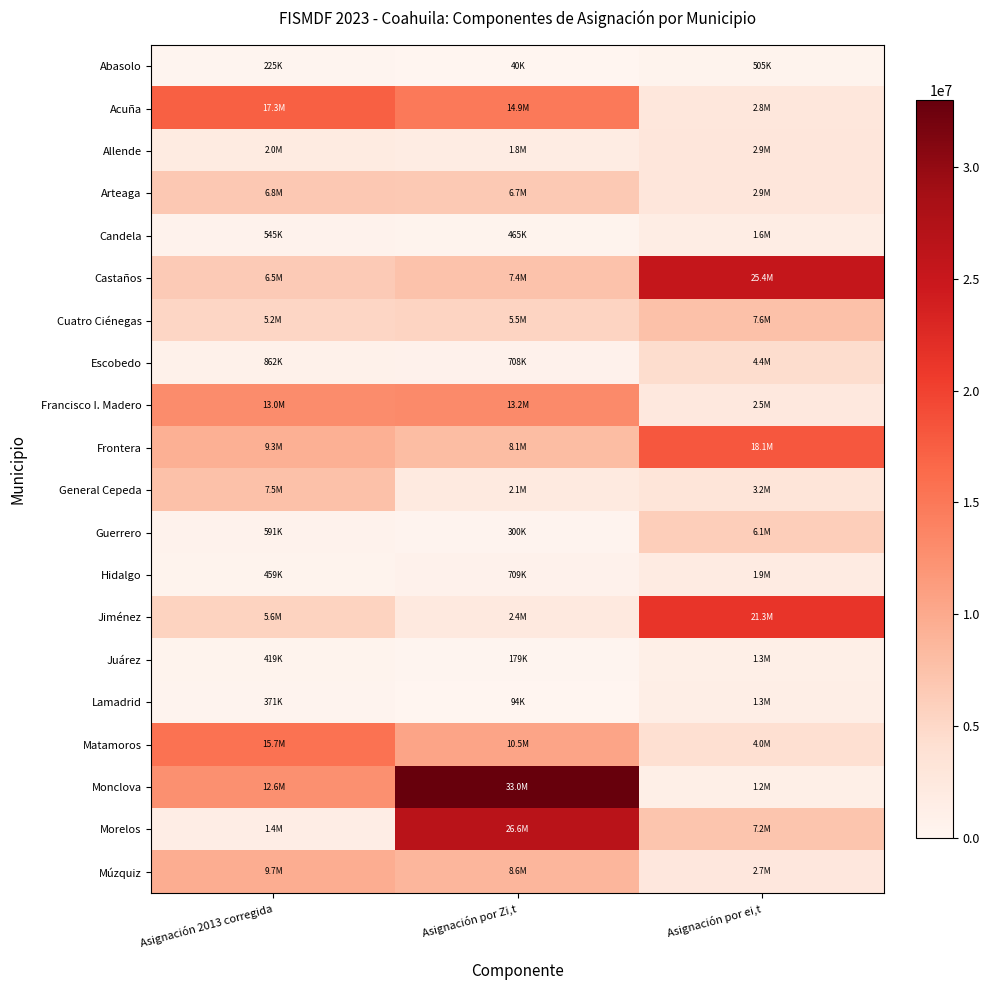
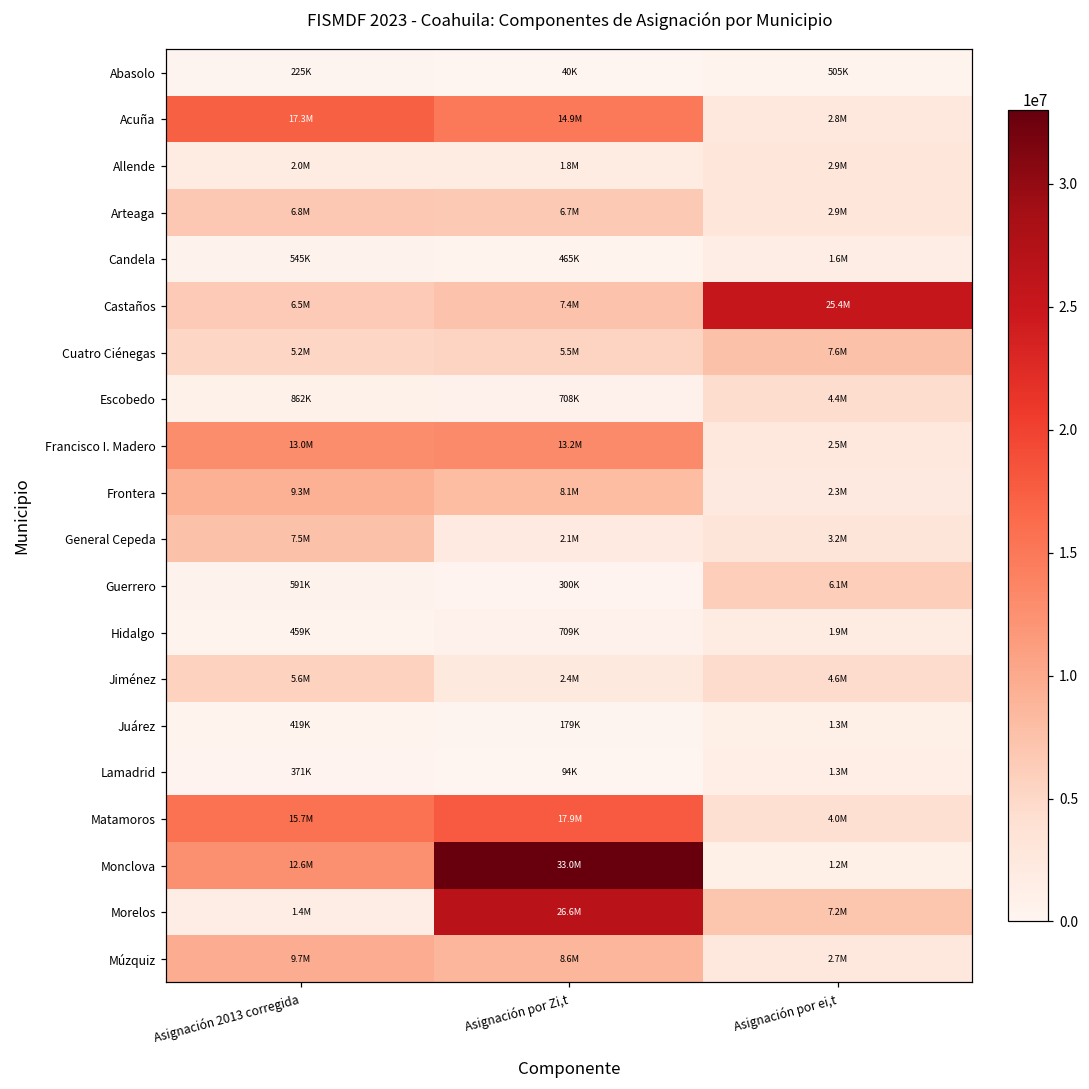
Frontera, Asignación por ei,t: 18.1M -> 2.3M
Jiménez, Asignación por ei,t: 21.3M -> 4.6M
Matamoros, Asignación por Zi,t: 10.5M -> 17.9M
